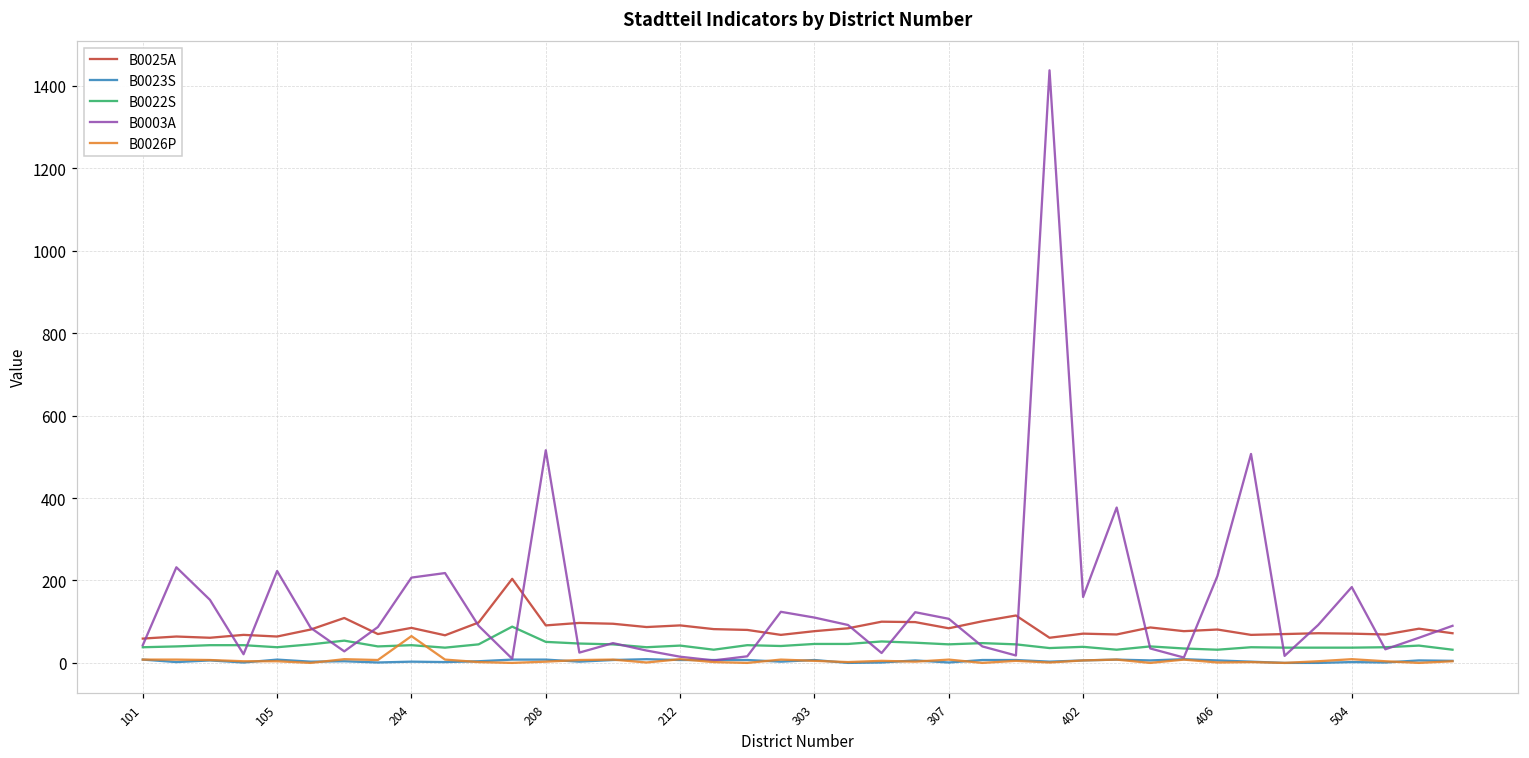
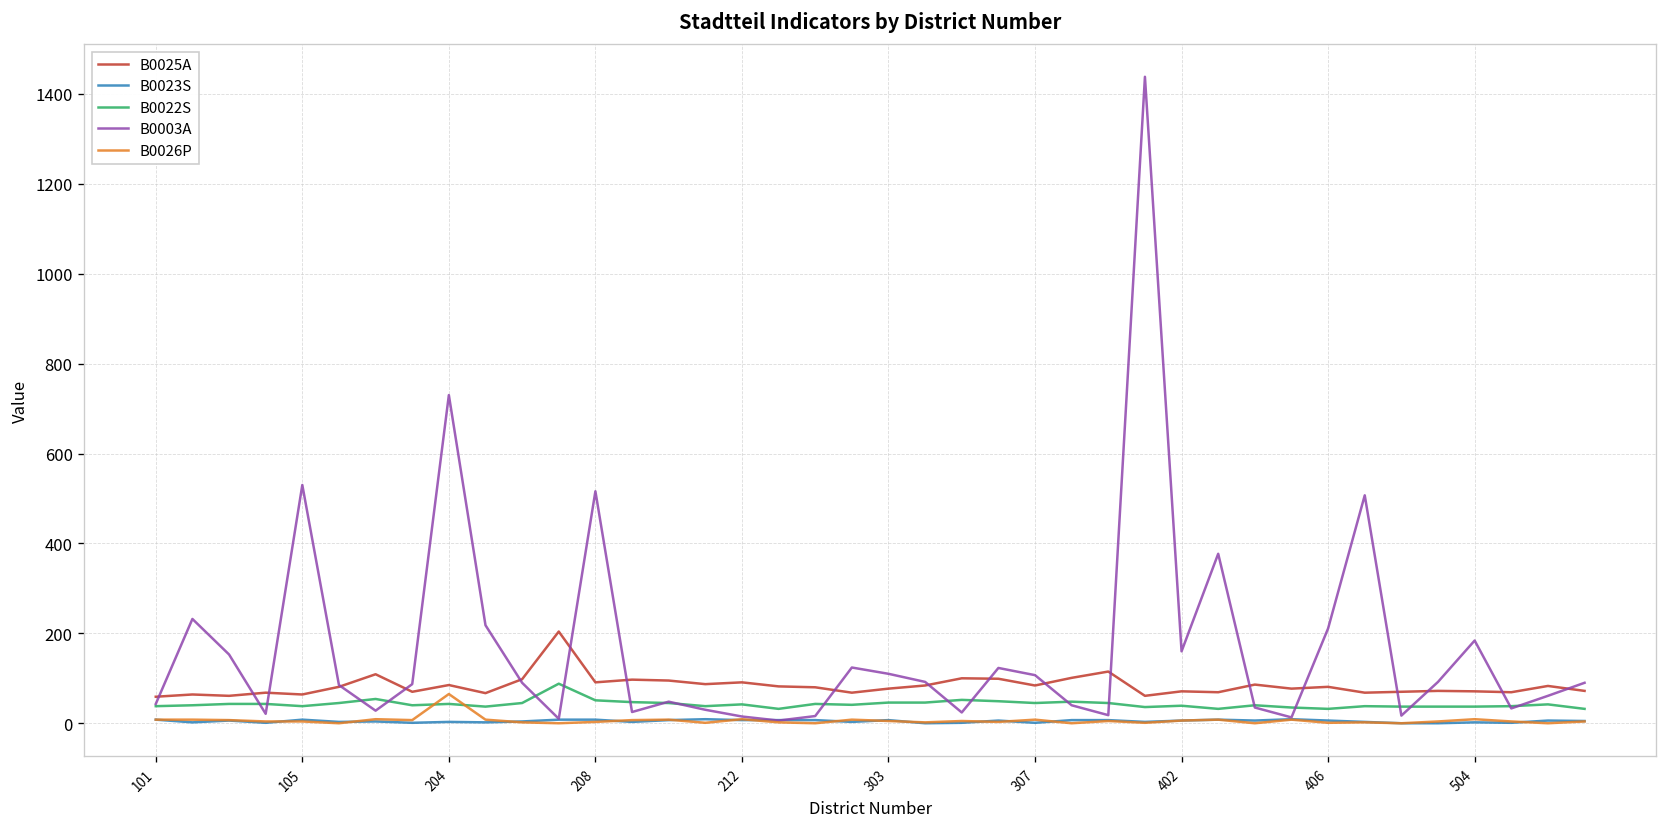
B0003A, 105: 220 -> 530
B0003A, 204: 210 -> 730
